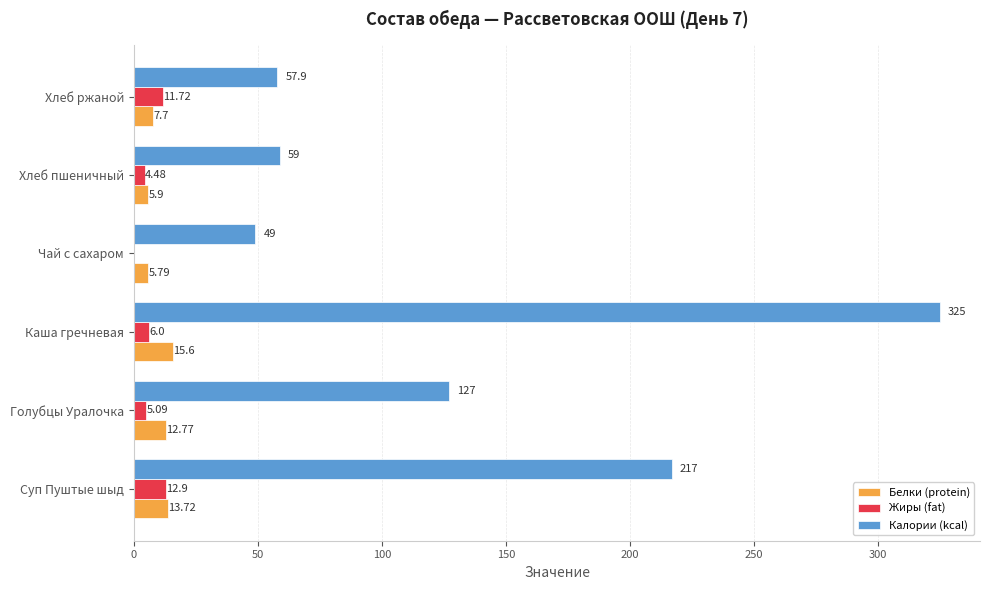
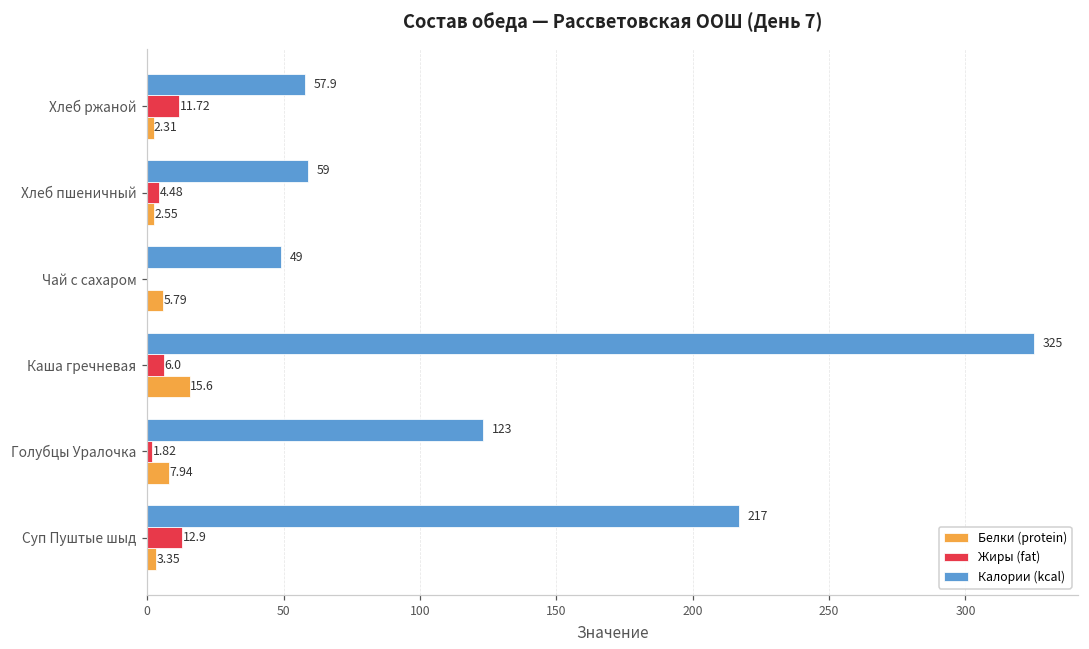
Белки (protein), Хлеб ржаной: 7.7 -> 2.31
Белки (protein), Хлеб пшеничный: 5.9 -> 2.55
Калории (kcal), Голубцы Уралочка: 127 -> 123
Жиры (fat), Голубцы Уралочка: 5.09 -> 1.82
Белки (protein), Голубцы Уралочка: 12.77 -> 7.94
Белки (protein), Суп Пуштые шыд: 13.72 -> 3.35
